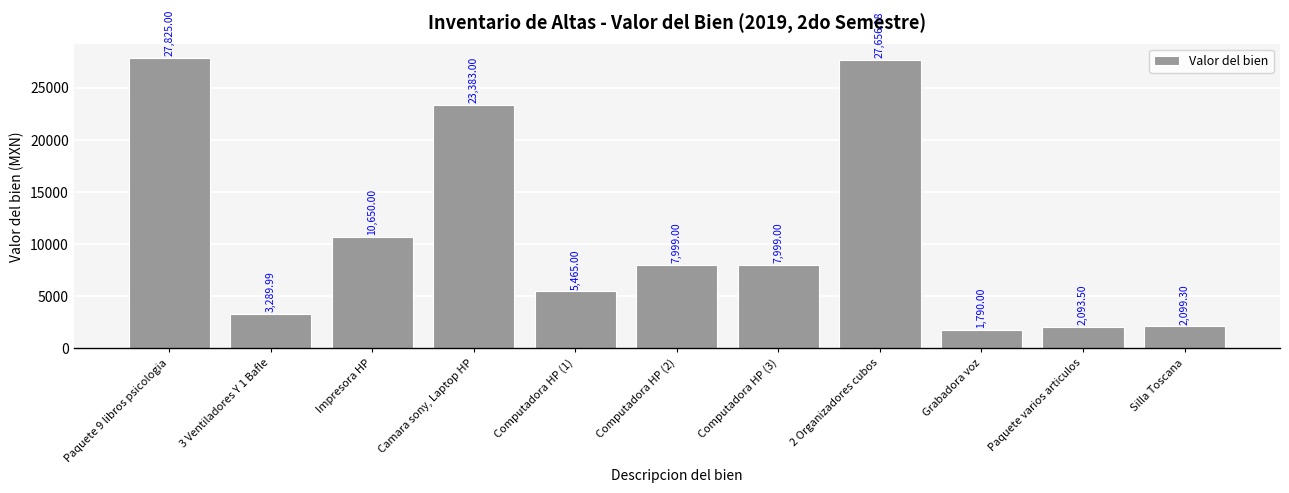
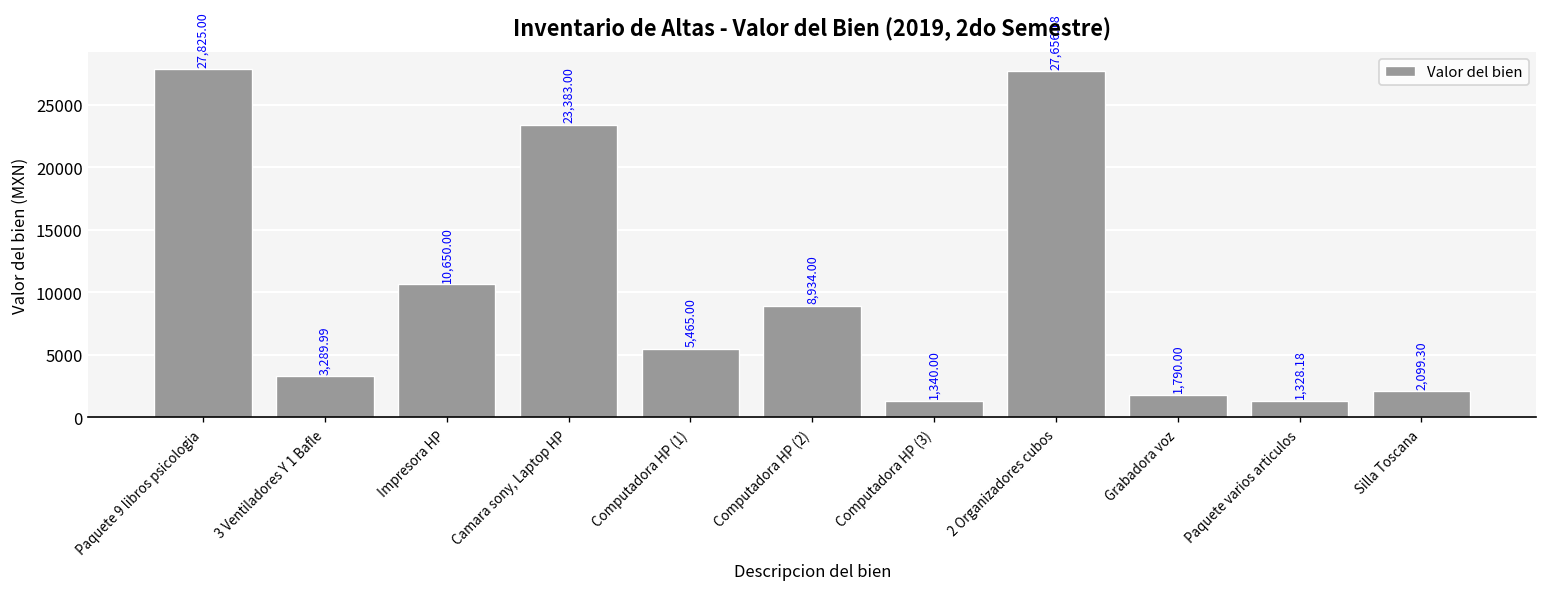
Computadora HP (2): 7,999.00 -> 8,934.00
Computadora HP (3): 7,999.00 -> 1,340.00
Paquete varios articulos: 2,093.50 -> 1,328.18
